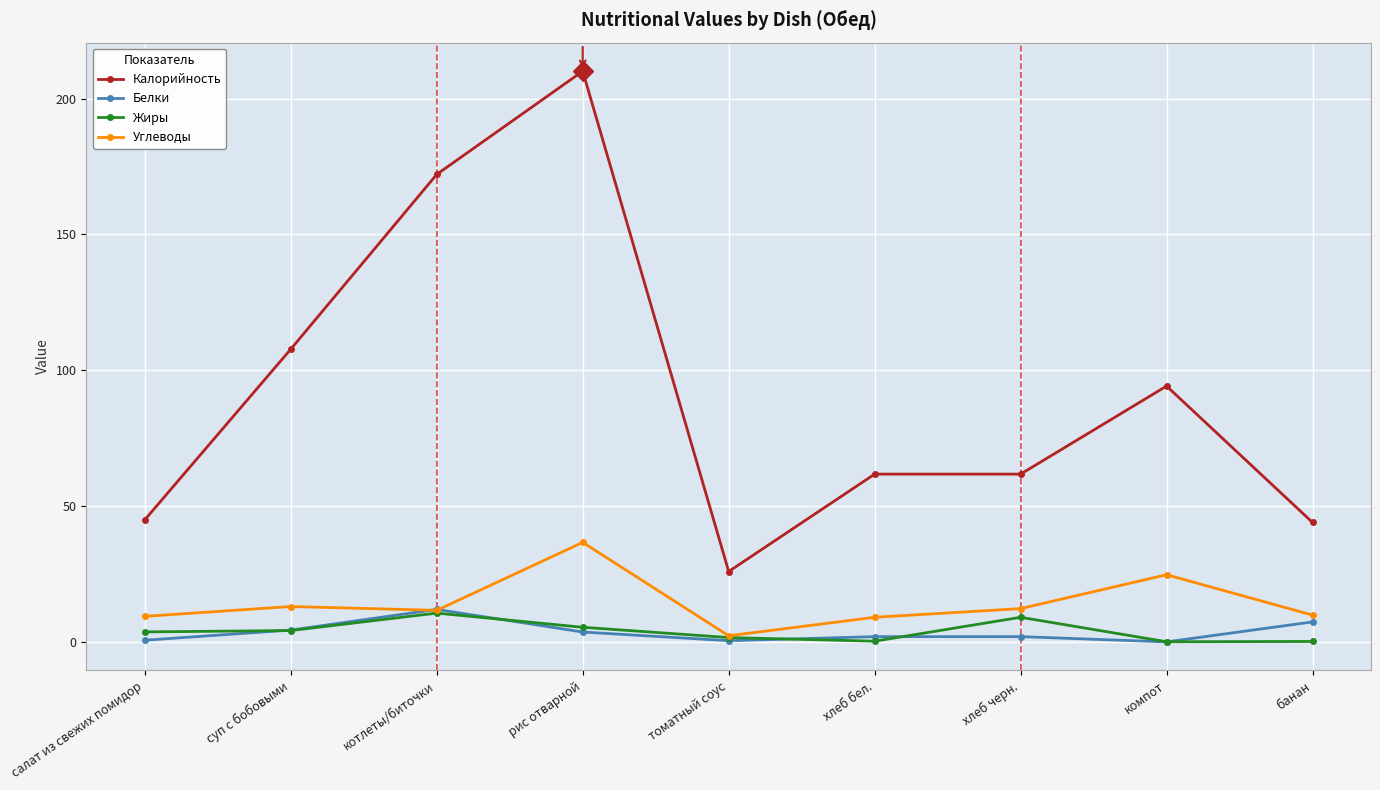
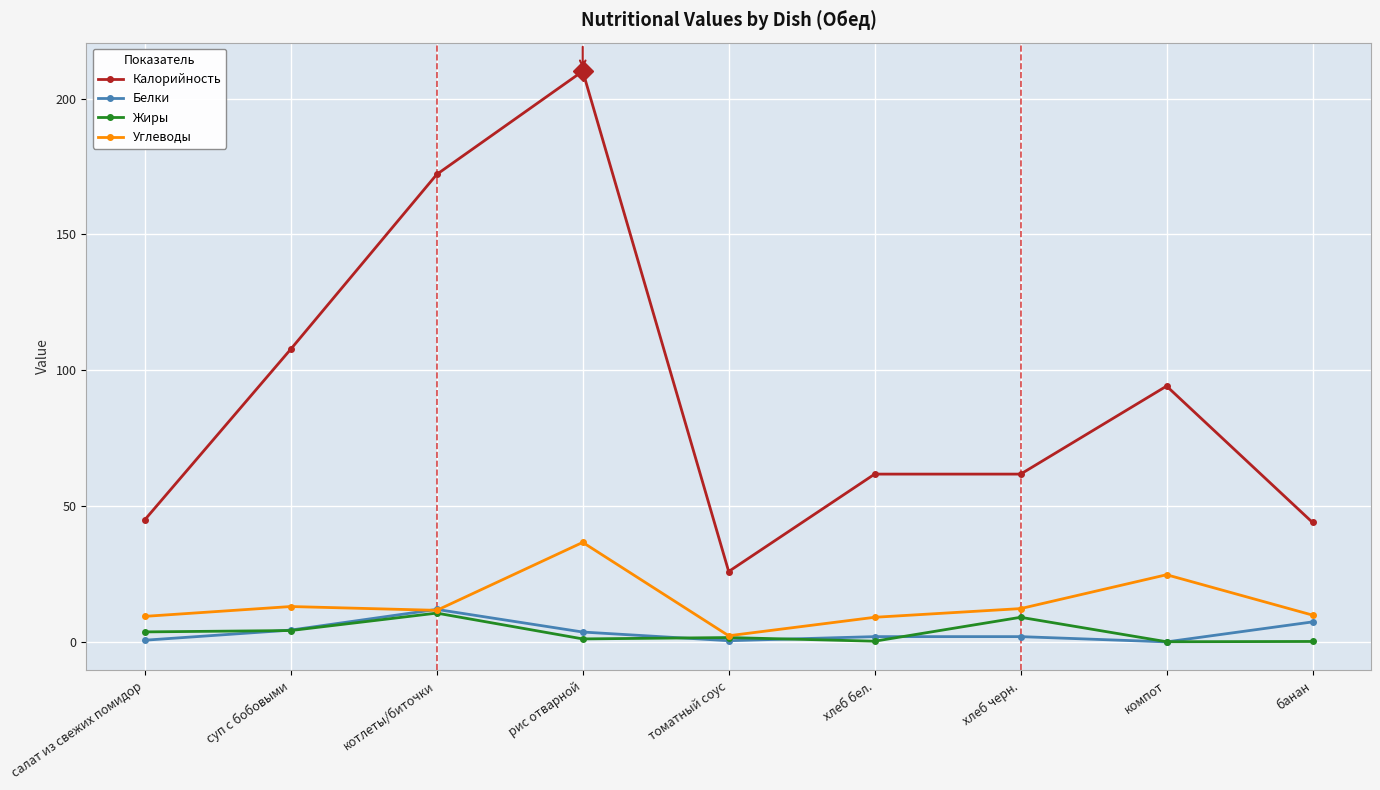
Жиры, рис отварной: 5 -> 1
